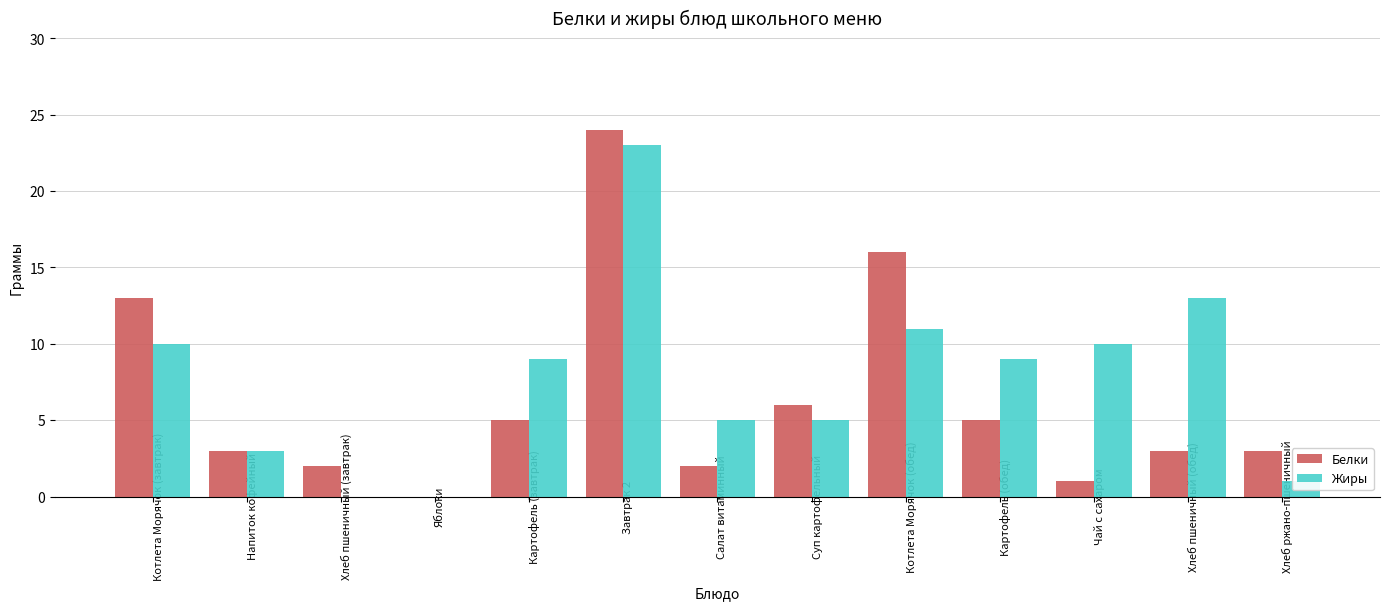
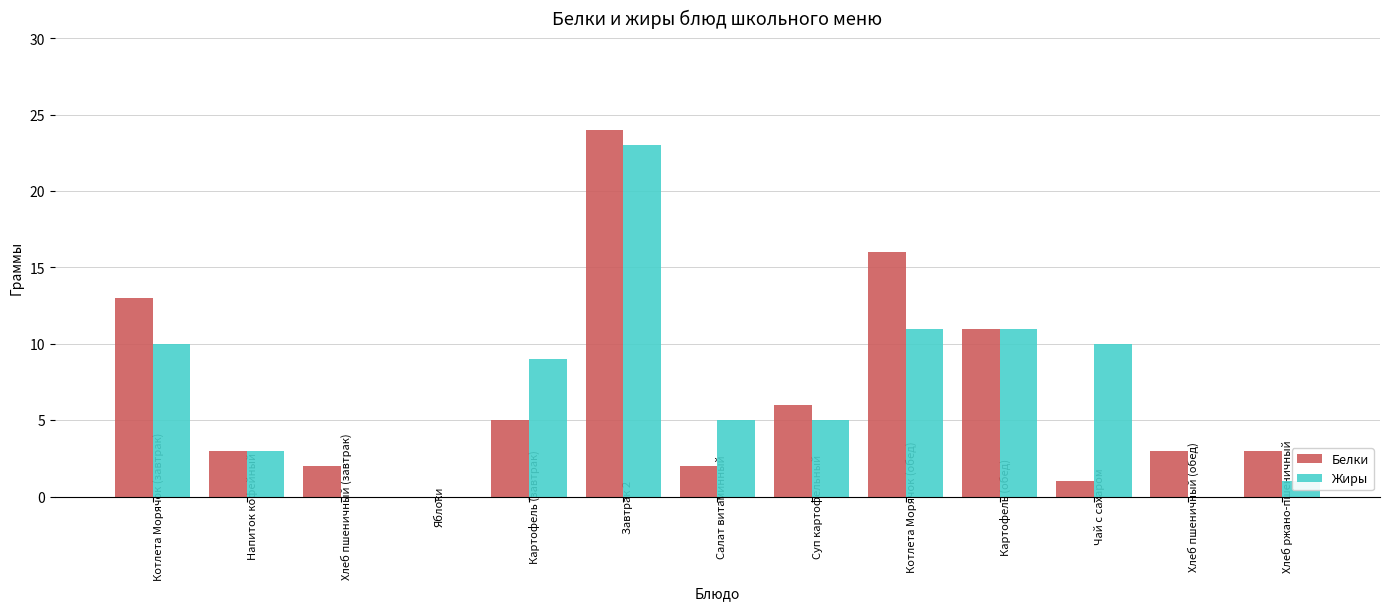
Белки, Картофель (обед): 5 -> 11
Жиры, Картофель (обед): 9 -> 11
Жиры, Хлеб пшеничный (обед): 13 -> 0
